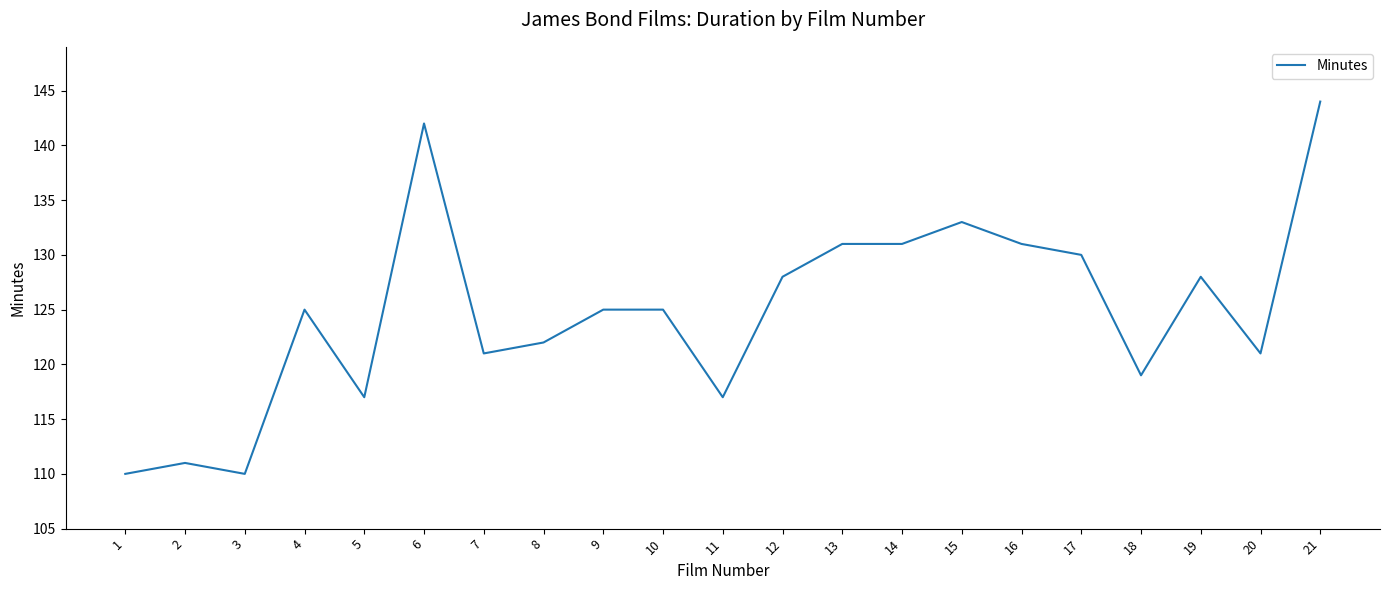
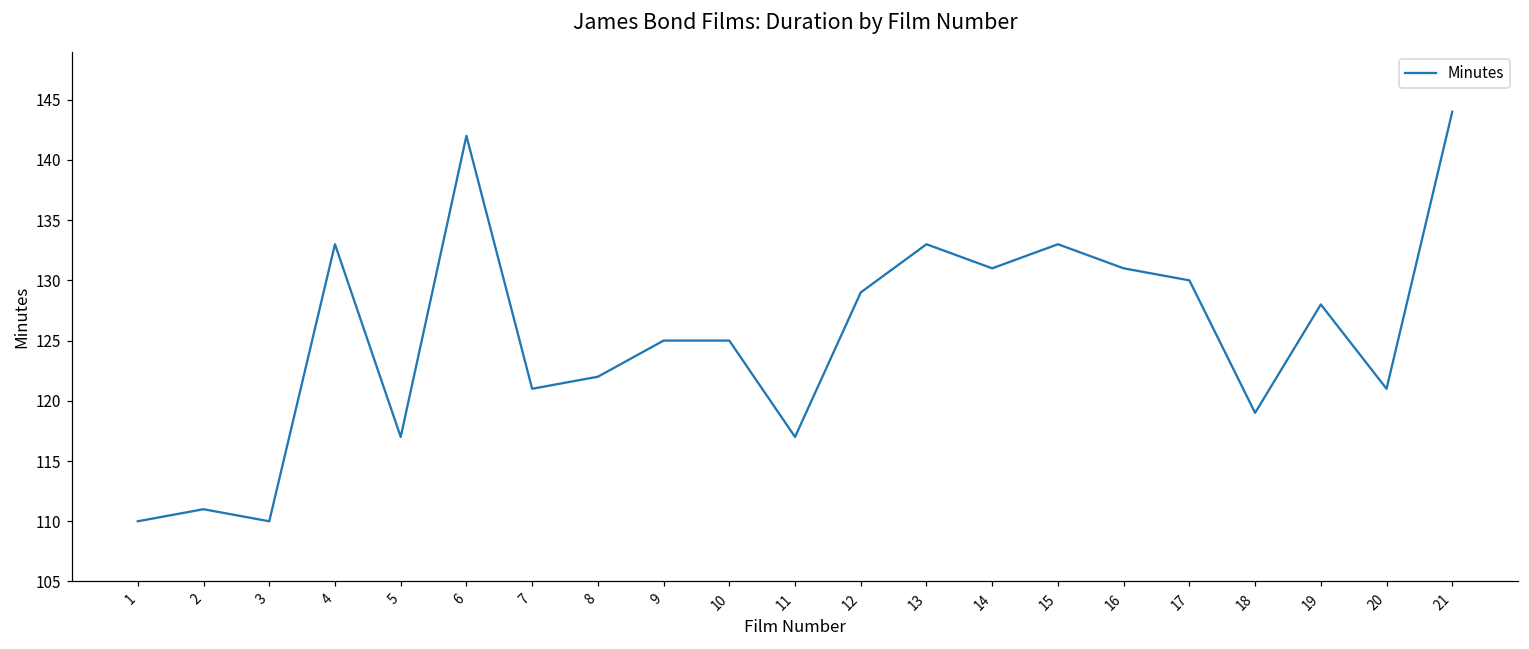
4: 125 -> 133
12: 128 -> 129
13: 131 -> 133
